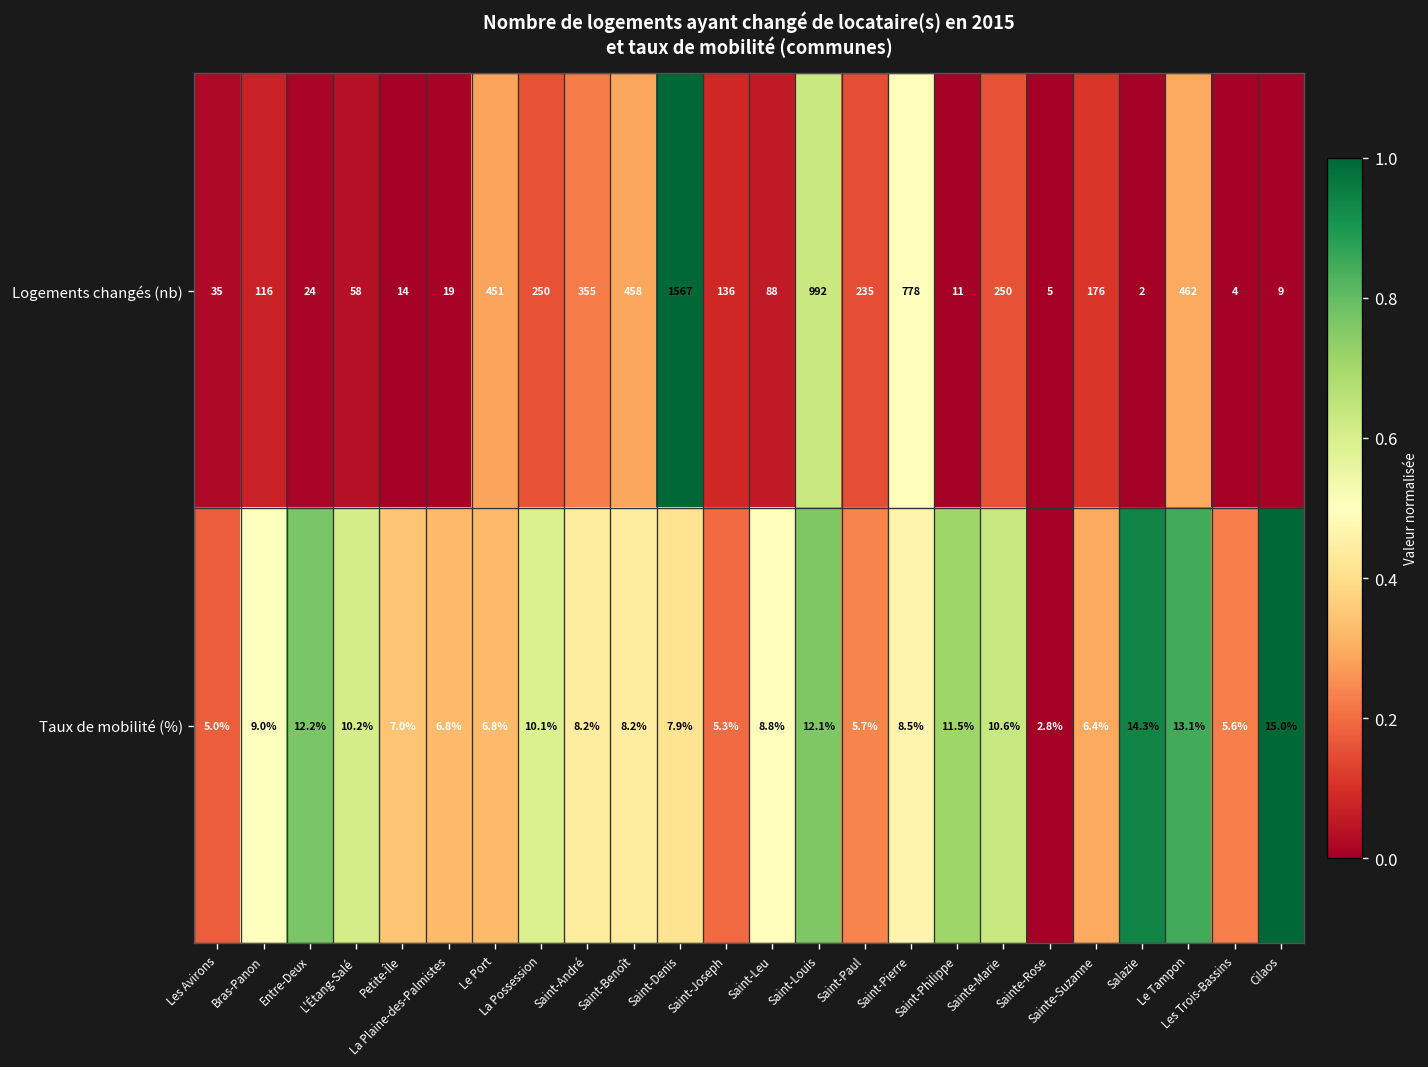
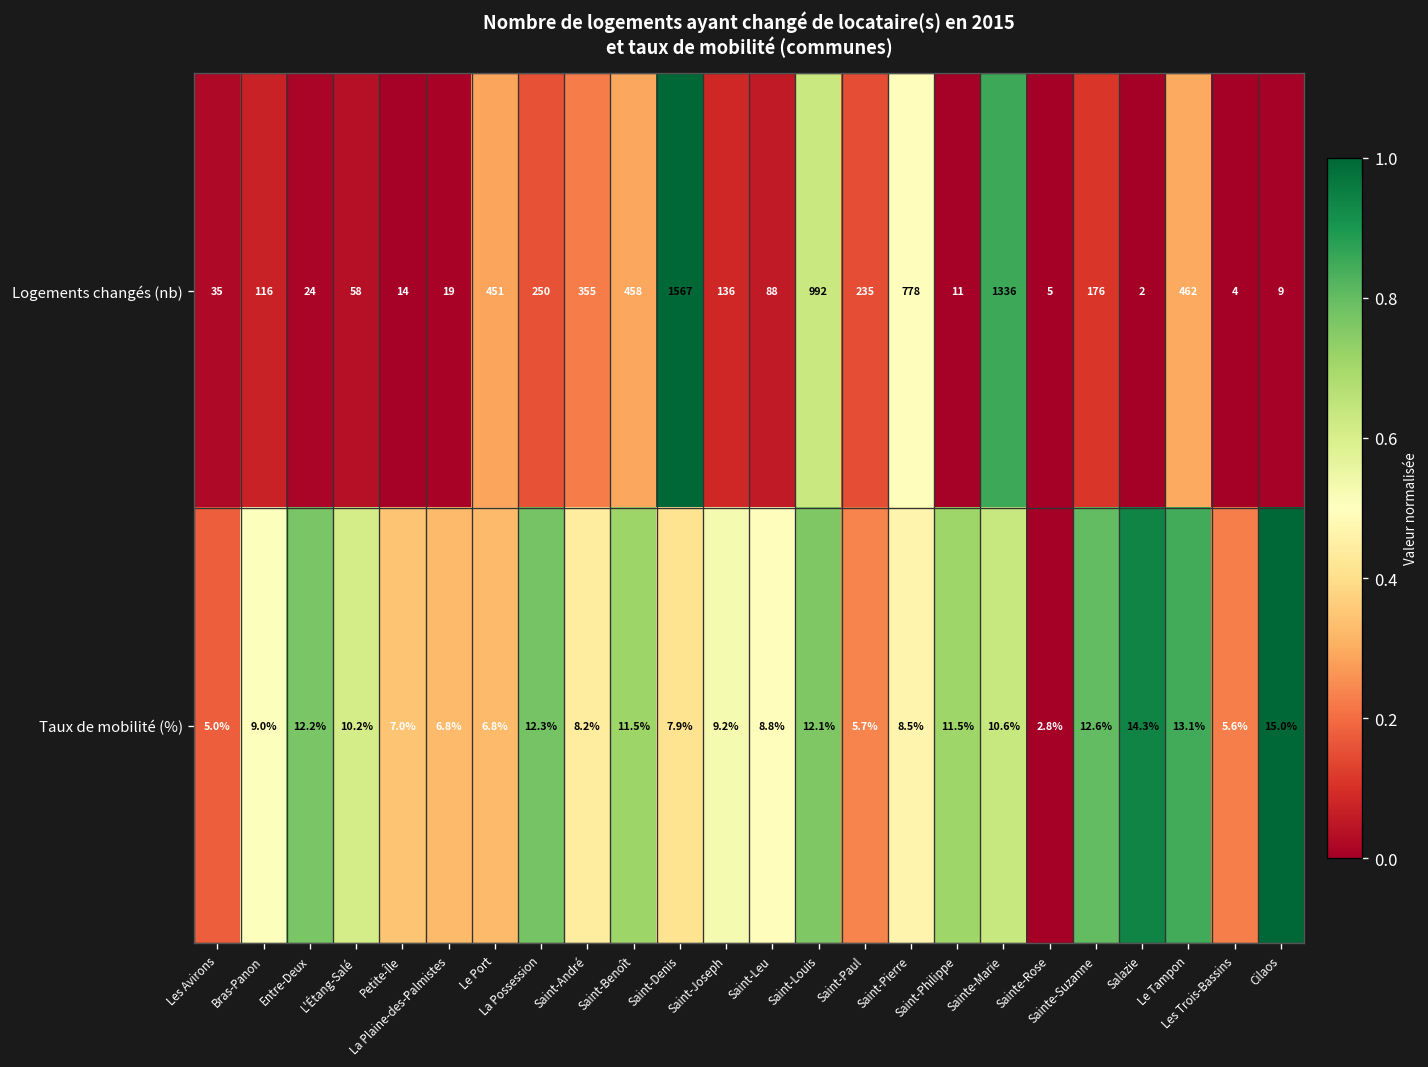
Logements changés (nb), Sainte-Marie: 250 -> 1336
Taux de mobilité (%), La Possession: 10.1% -> 12.3%
Taux de mobilité (%), Saint-Benoît: 8.2% -> 11.5%
Taux de mobilité (%), Saint-Joseph: 5.3% -> 9.2%
Taux de mobilité (%), Sainte-Suzanne: 6.4% -> 12.6%
